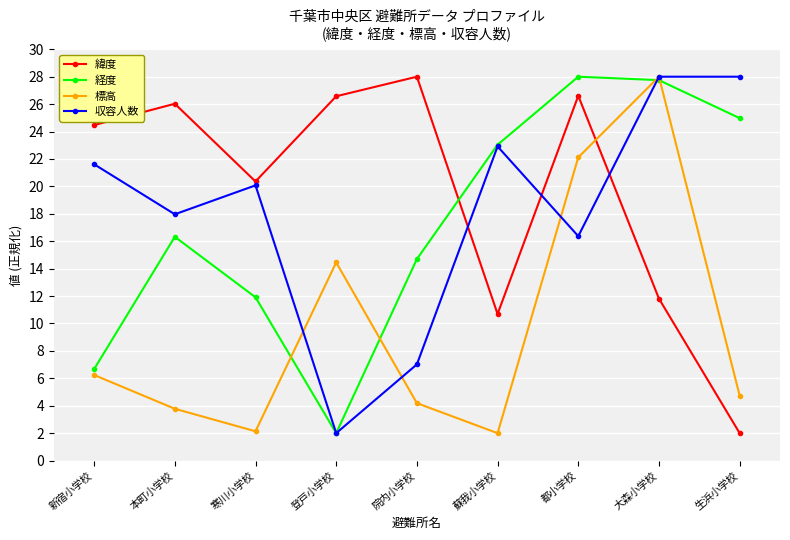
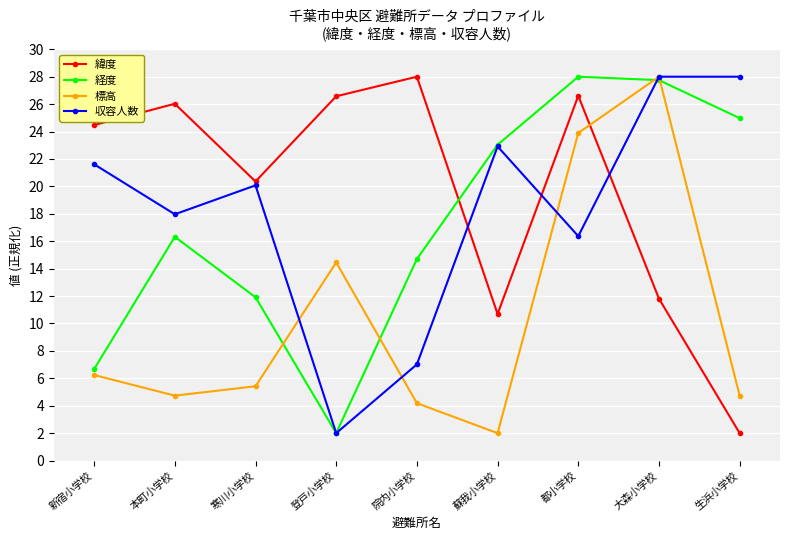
標高, 本町小学校: 3.8 -> 4.7
標高, 寒川小学校: 2.1 -> 5.4
標高, 都小学校: 22.1 -> 23.9
